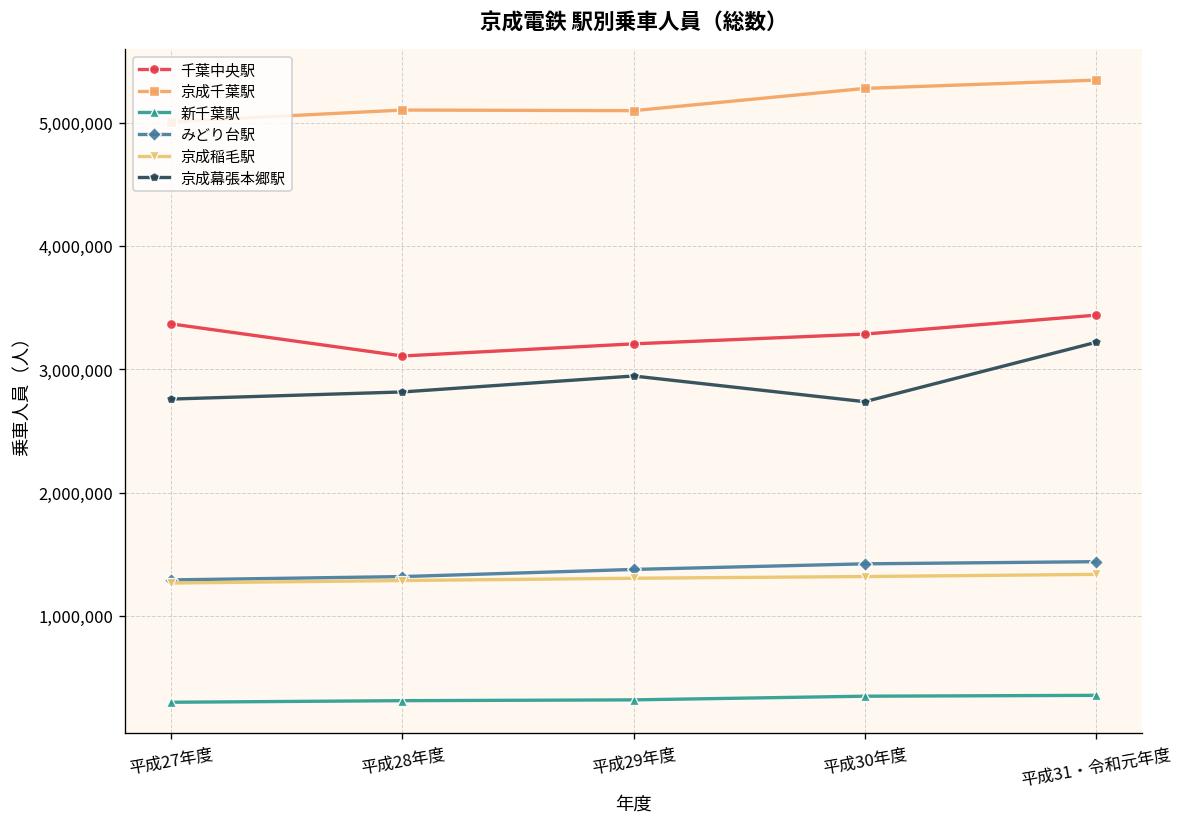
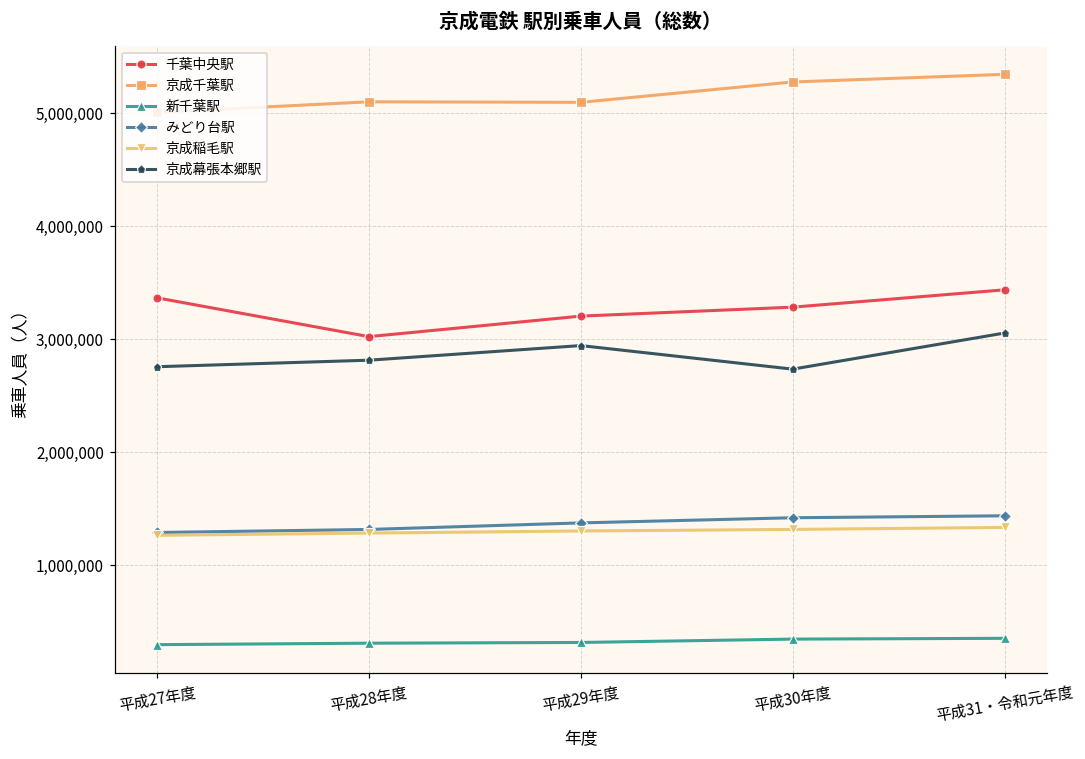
千葉中央駅, 平成28年度: 3,110,000 -> 3,020,000
京成幕張本郷駅, 平成31・令和元年度: 3,220,000 -> 3,060,000
